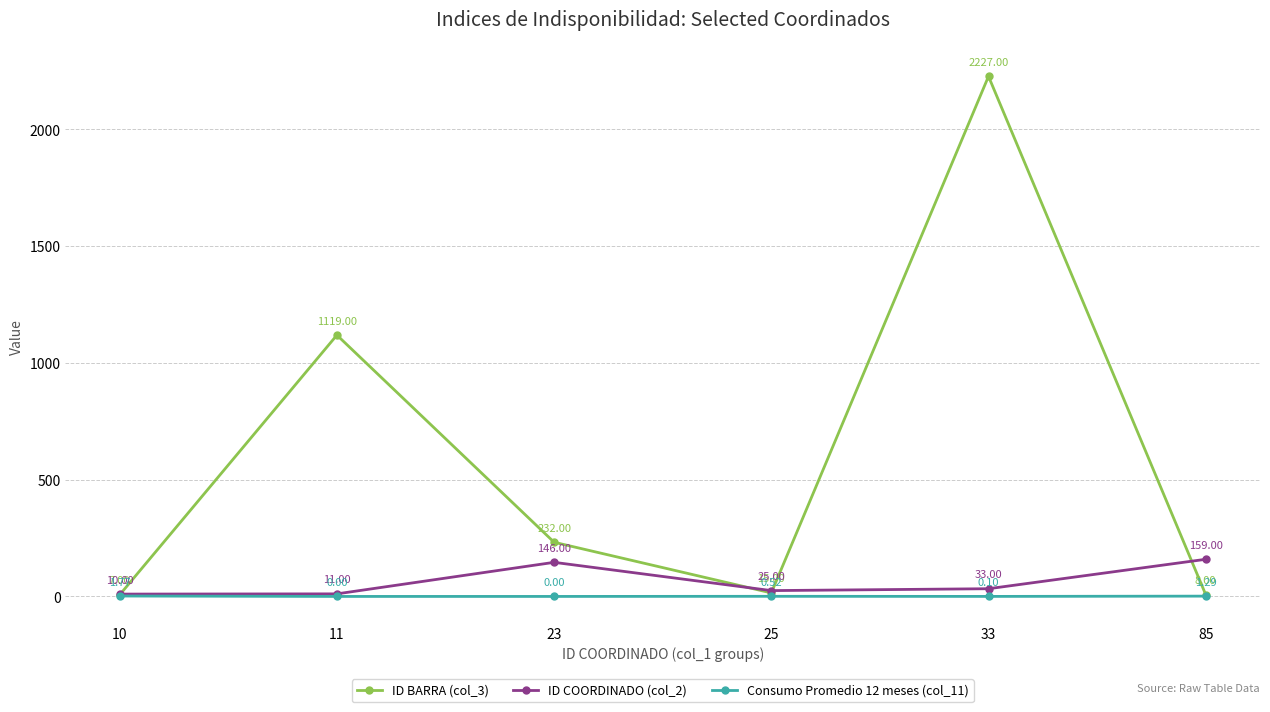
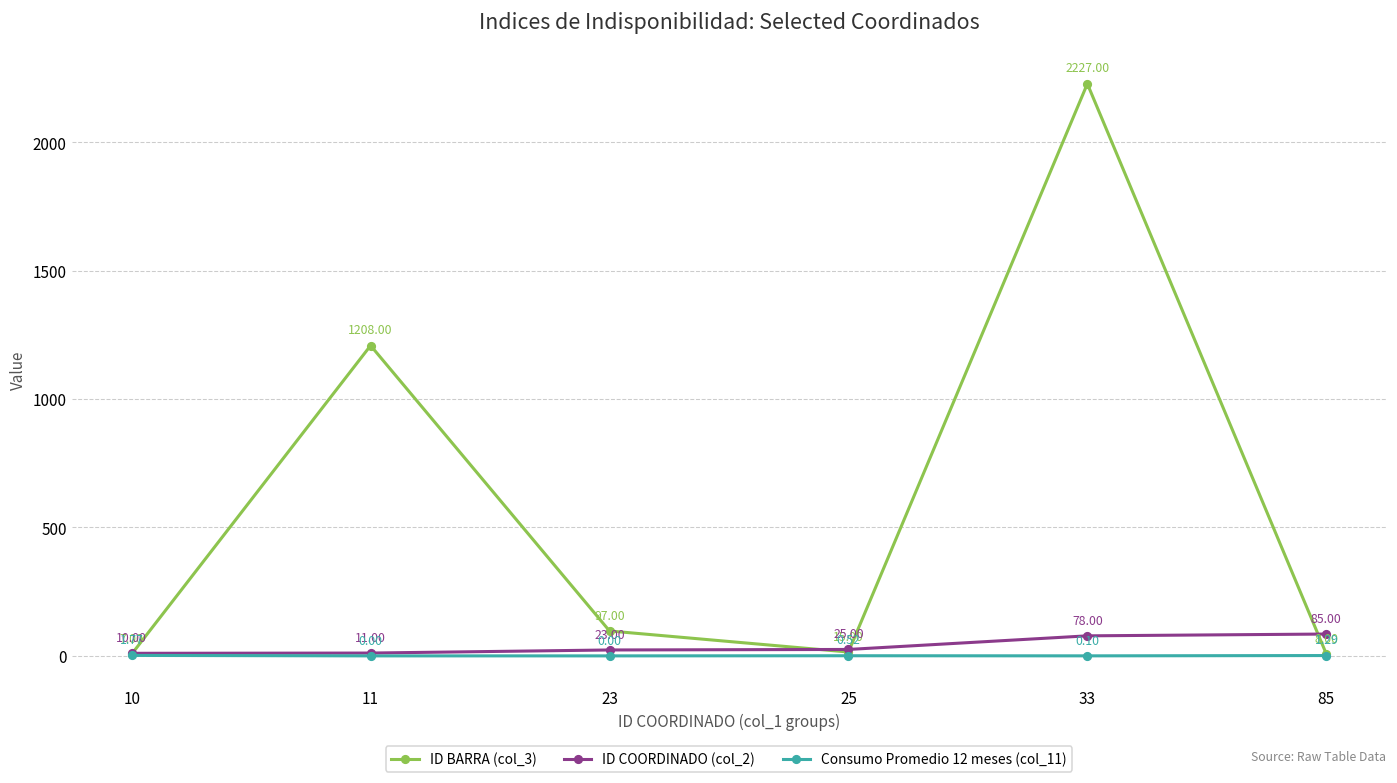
ID BARRA (col_3), 11: 1119.00 -> 1208.00
ID BARRA (col_3), 23: 232.00 -> 97.00
ID COORDINADO (col_2), 23: 146.00 -> 23.00
ID COORDINADO (col_2), 33: 33.00 -> 78.00
ID COORDINADO (col_2), 85: 159.00 -> 85.00
